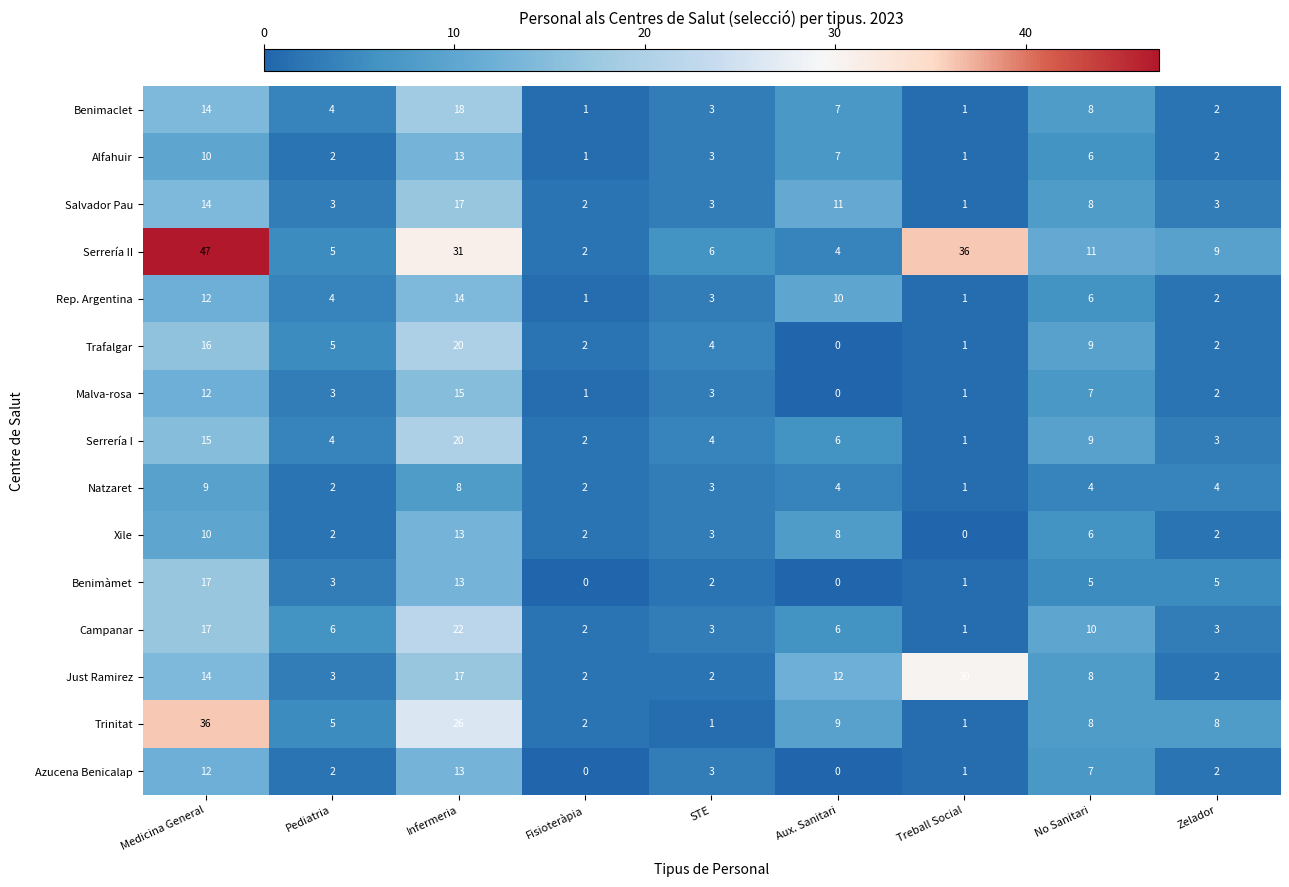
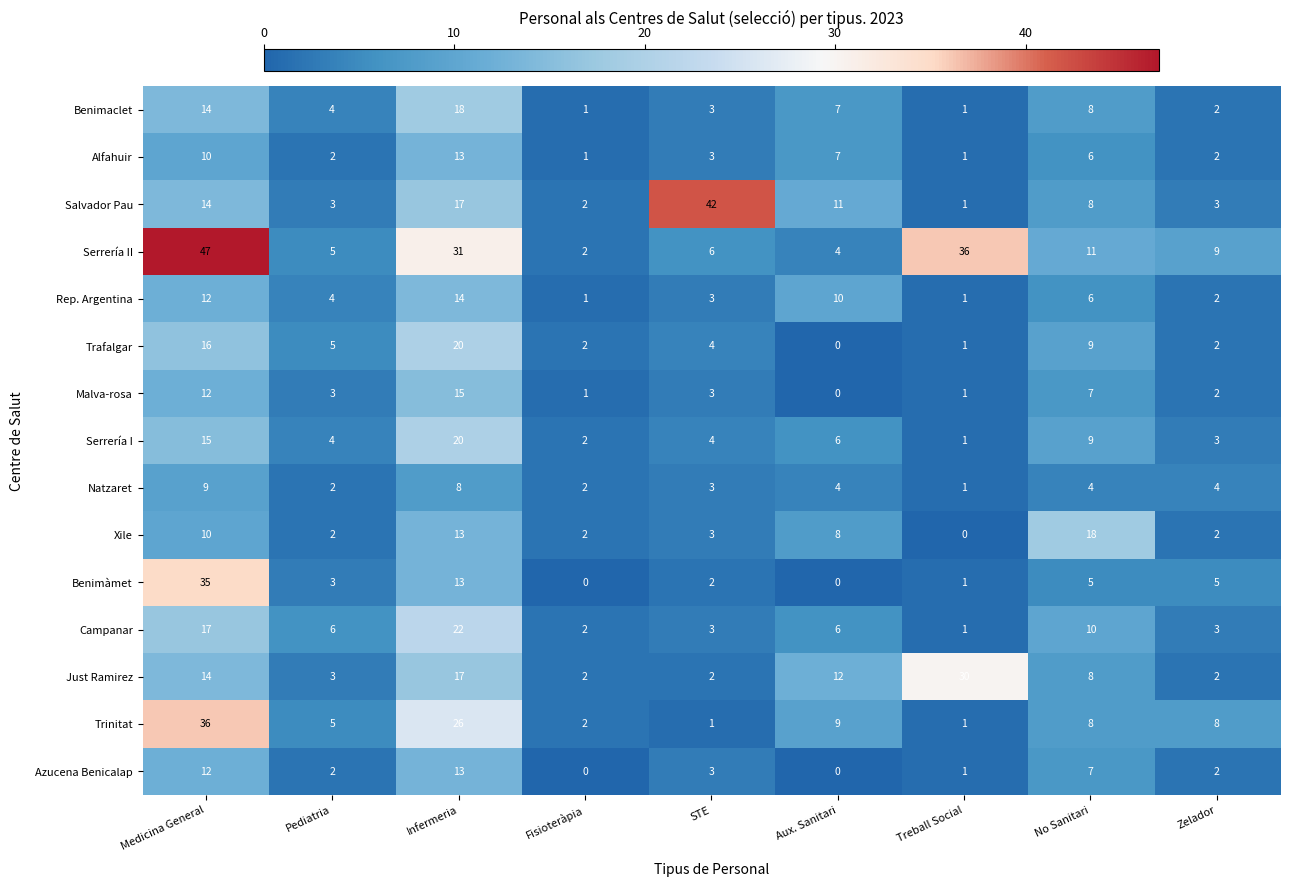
Salvador Pau, STE: 3 -> 42
Xile, No Sanitari: 6 -> 18
Benimàmet, Medicina General: 17 -> 35
